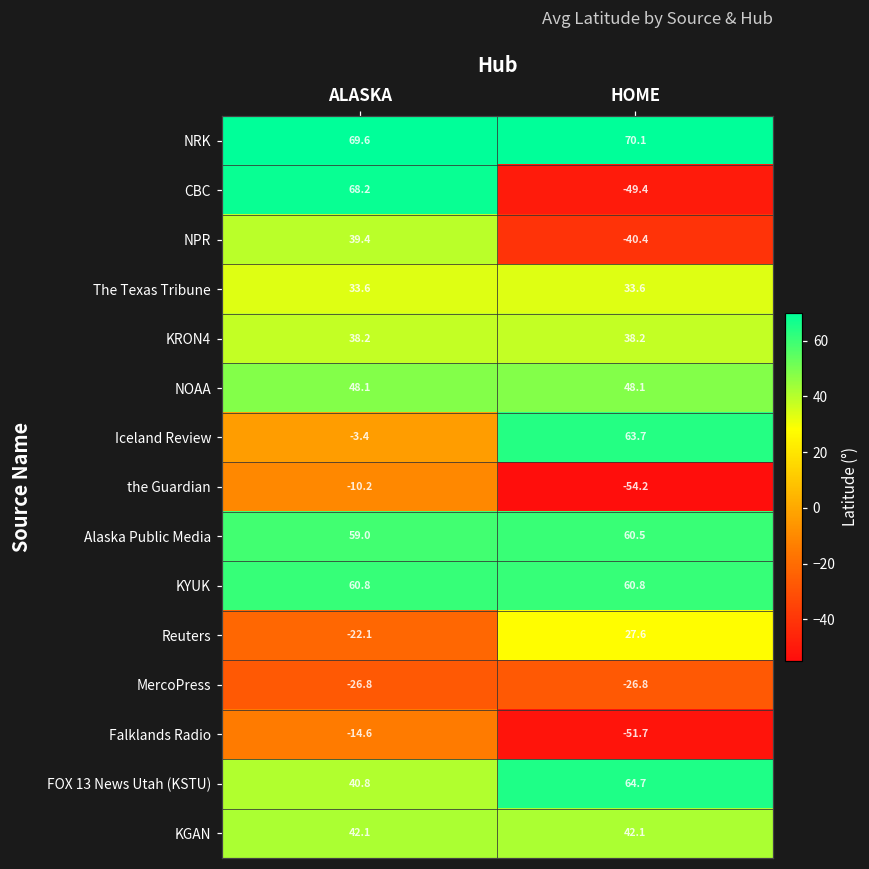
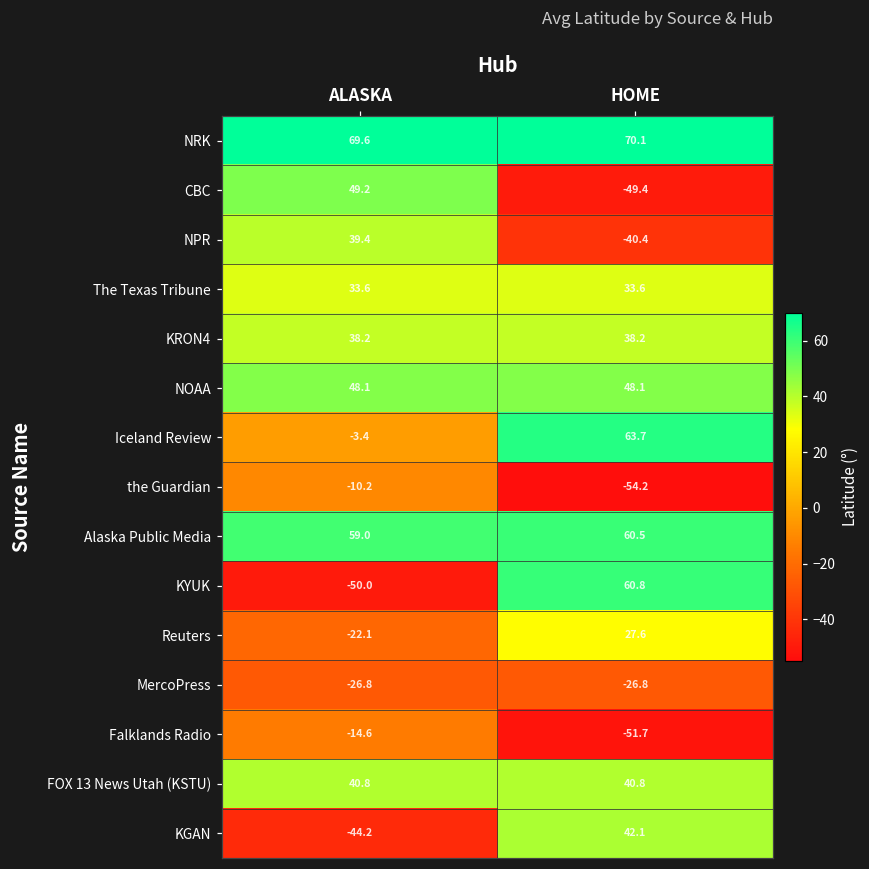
CBC, ALASKA: 68.2 -> 49.2
KYUK, ALASKA: 60.8 -> -50.0
FOX 13 News Utah (KSTU), HOME: 64.7 -> 40.8
KGAN, ALASKA: 42.1 -> -44.2
